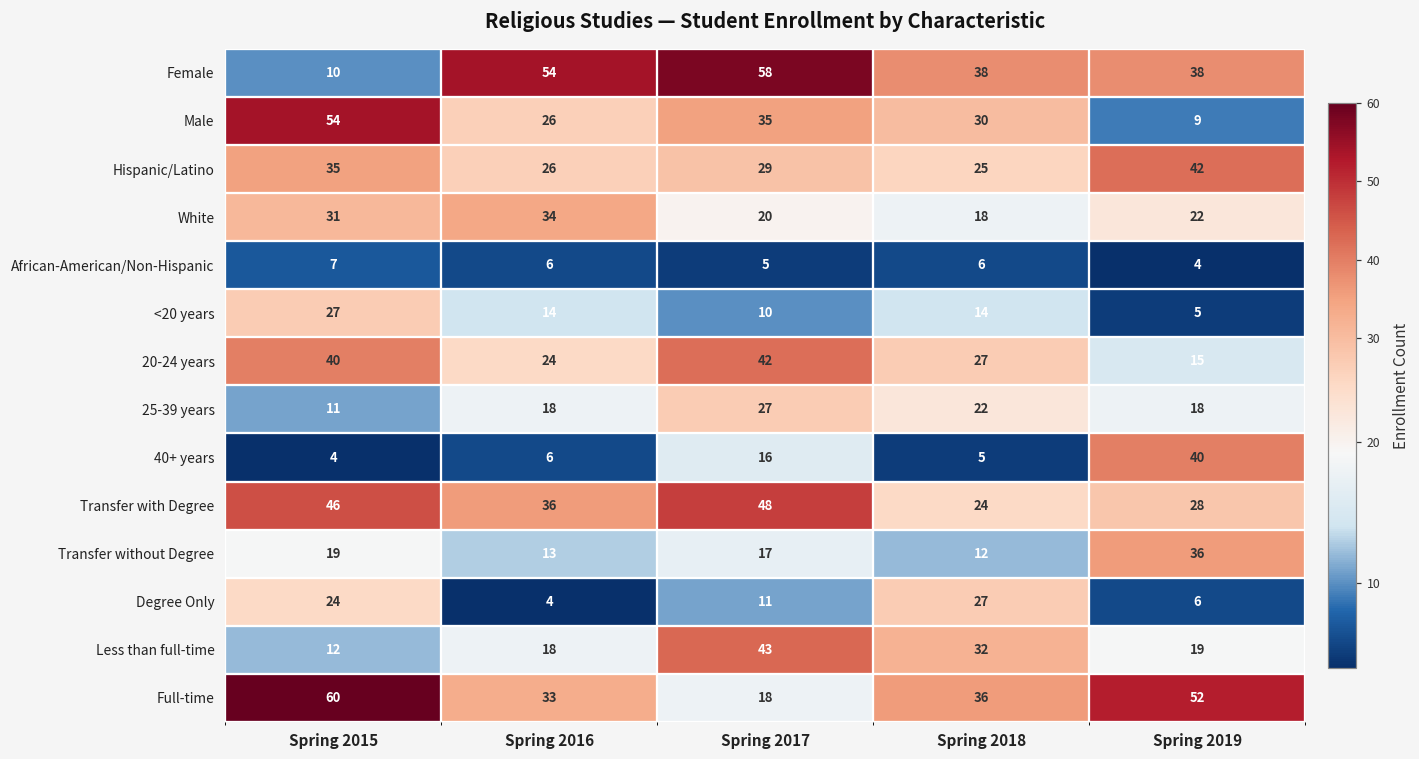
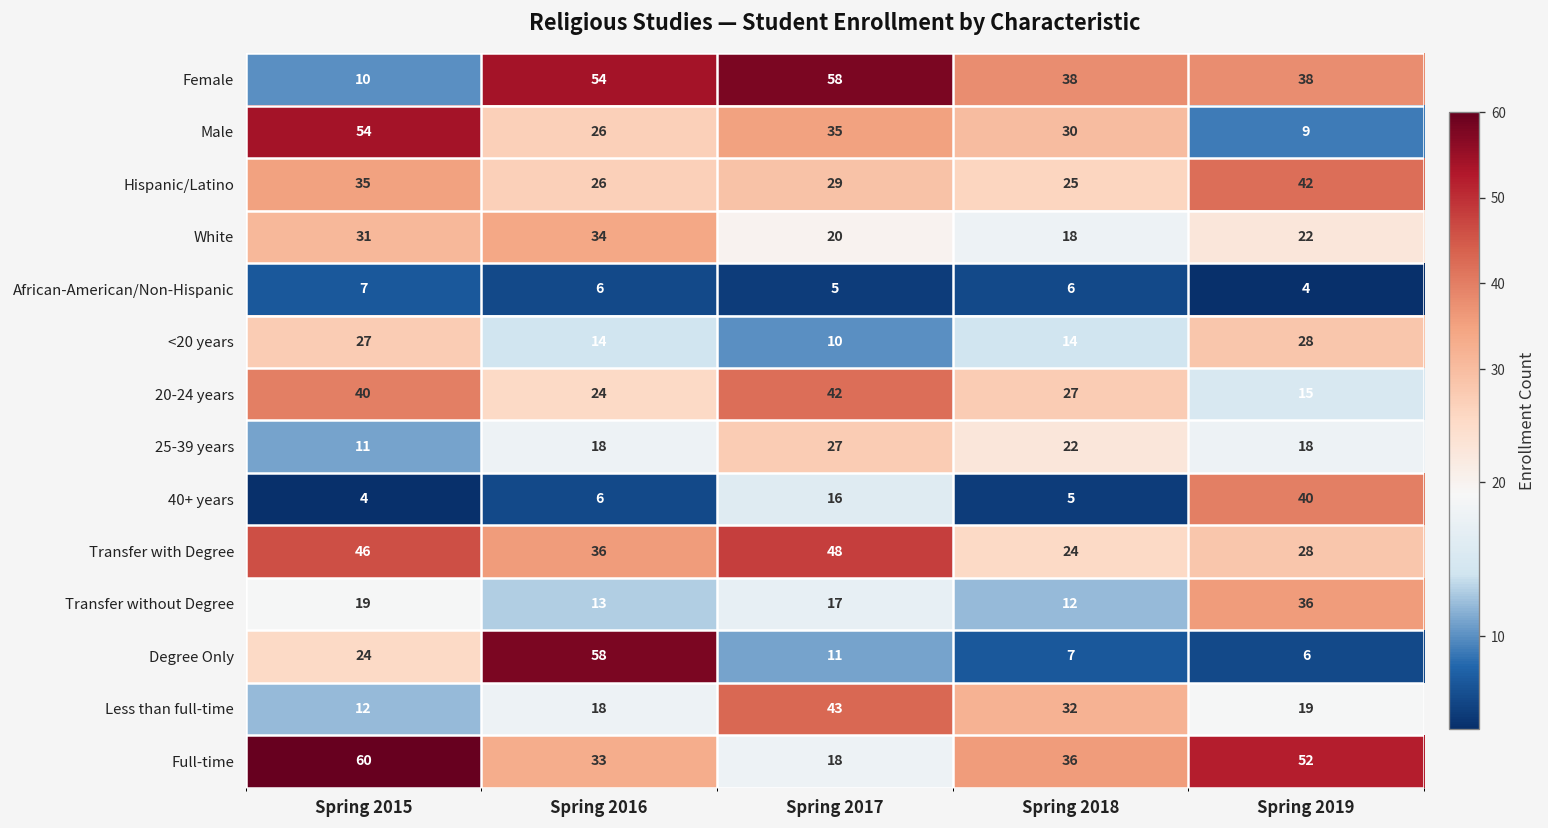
<20 years, Spring 2019: 5 -> 28
Degree Only, Spring 2016: 4 -> 58
Degree Only, Spring 2018: 27 -> 7
